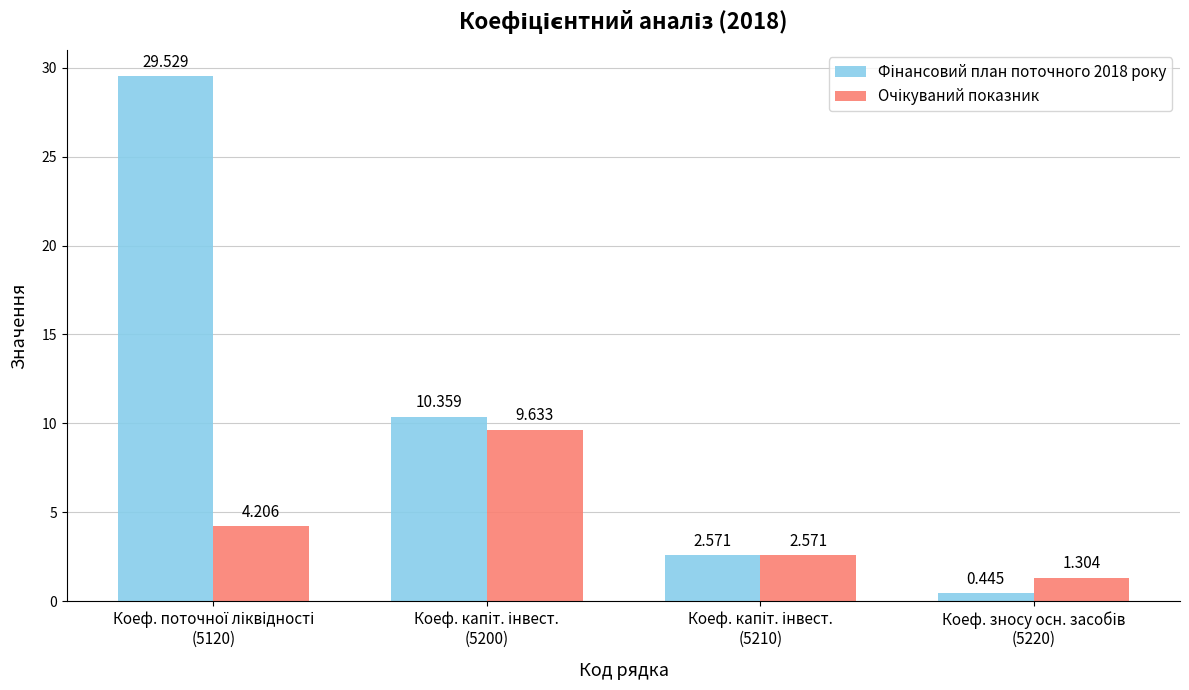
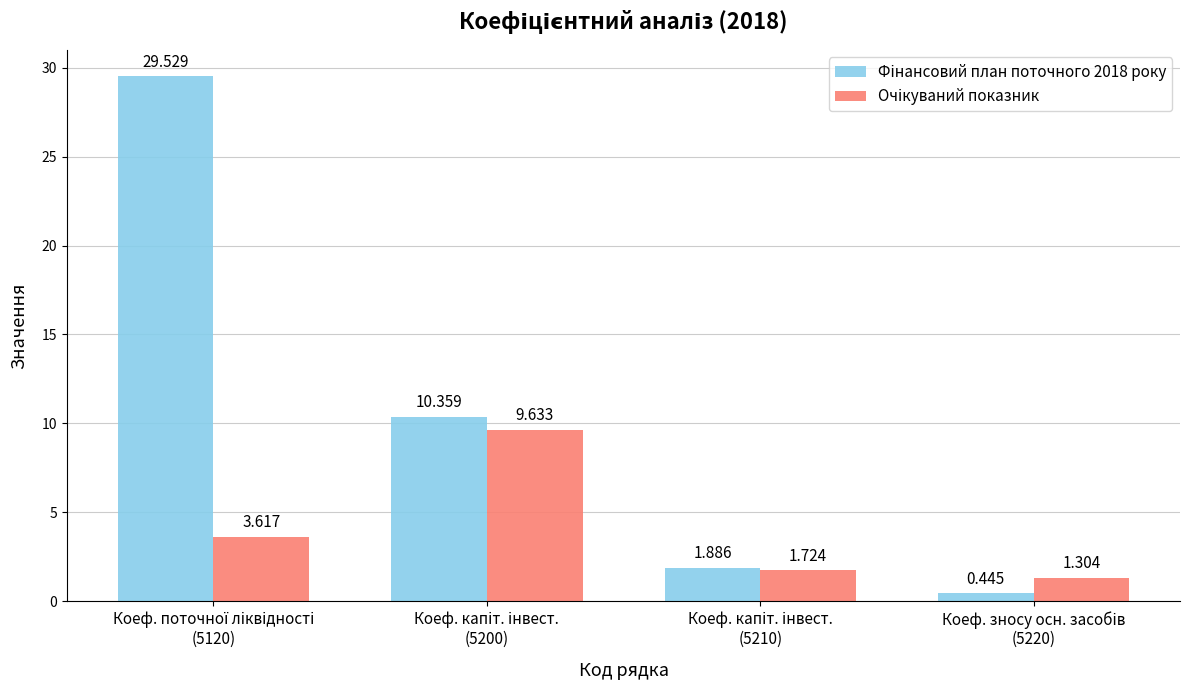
Очікуваний показник, Коеф. поточної ліквідності (5120): 4.206 -> 3.617
Фінансовий план поточного 2018 року, Коеф. капіт. інвест. (5210): 2.571 -> 1.886
Очікуваний показник, Коеф. капіт. інвест. (5210): 2.571 -> 1.724
